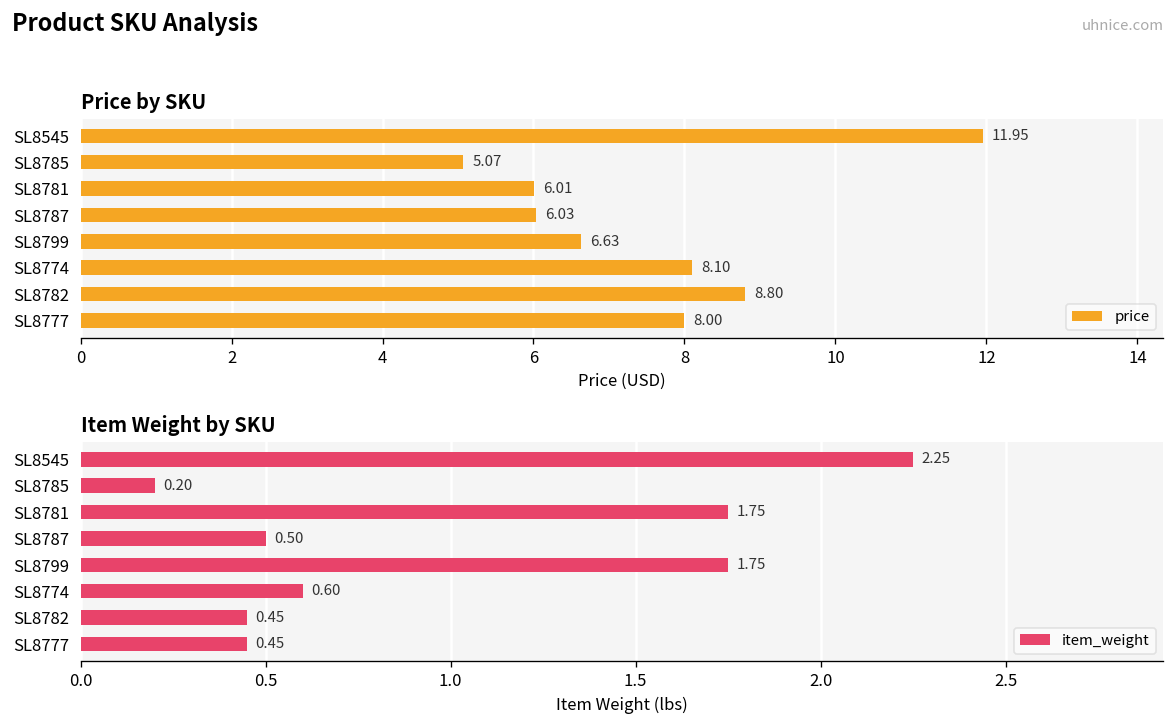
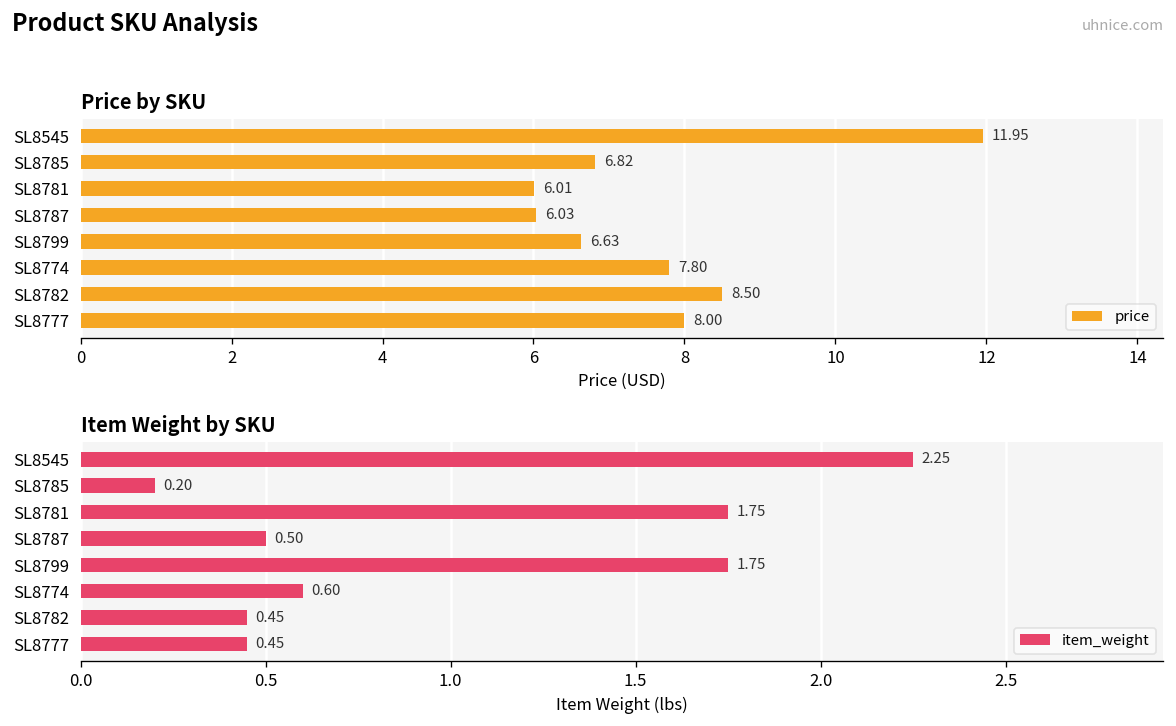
Price by SKU, SL8785: 5.07 -> 6.82
Price by SKU, SL8774: 8.10 -> 7.80
Price by SKU, SL8782: 8.80 -> 8.50
